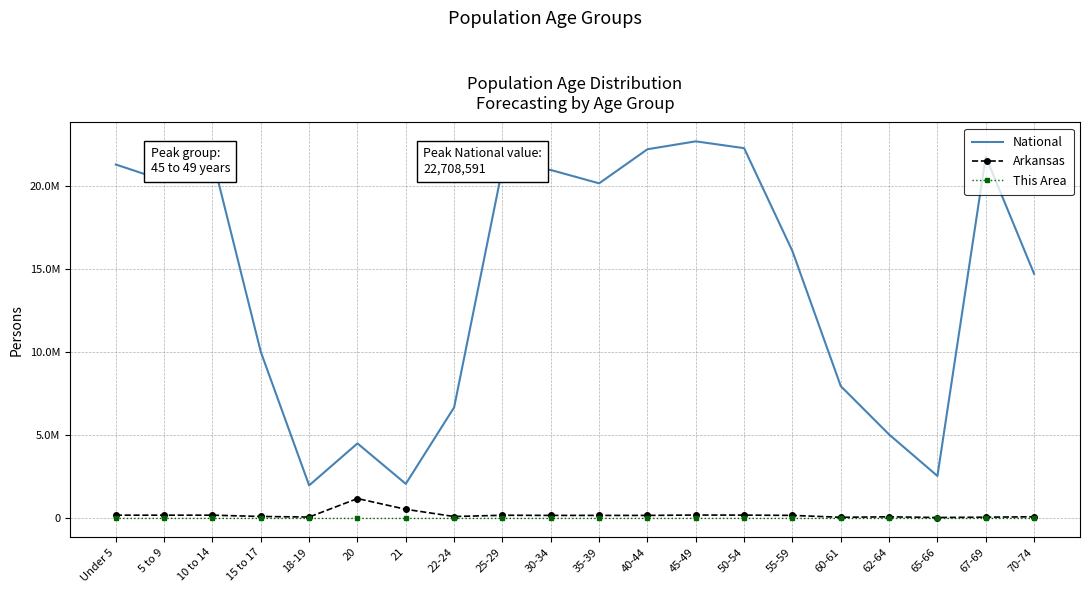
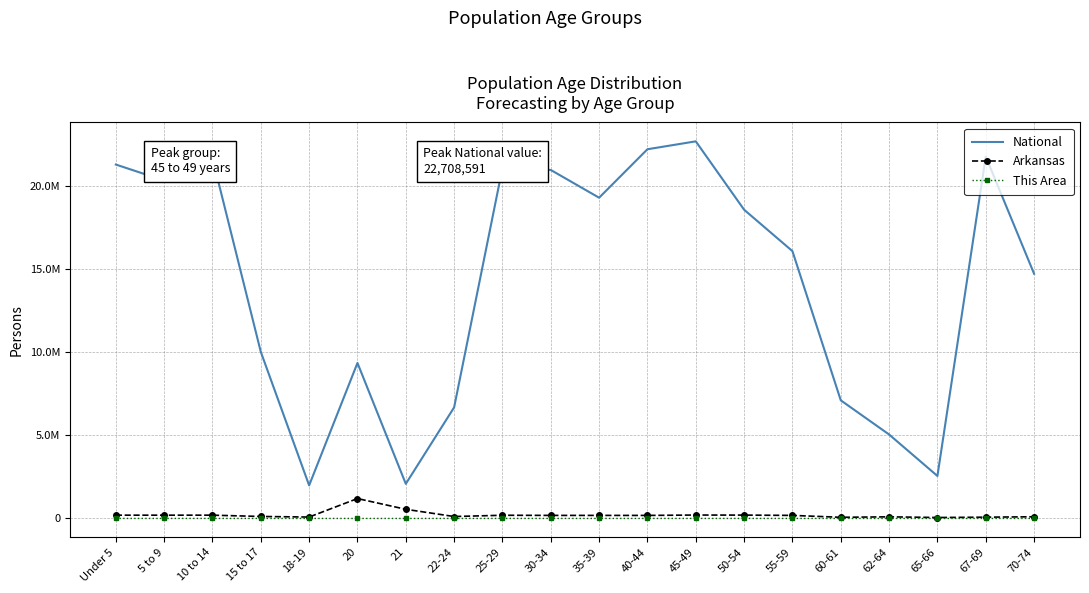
National, 20: 4500000 -> 9400000
National, 35-39: 20200000 -> 19300000
National, 50-54: 22300000 -> 18600000
National, 60-61: 8000000 -> 7100000
